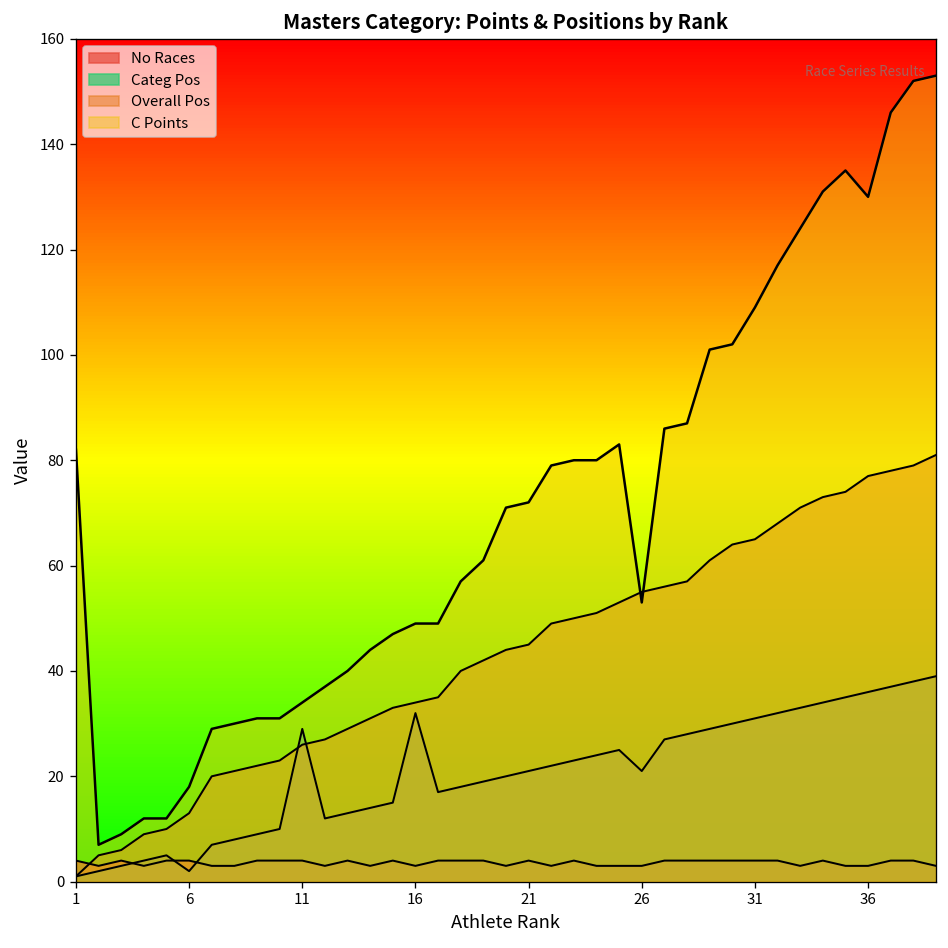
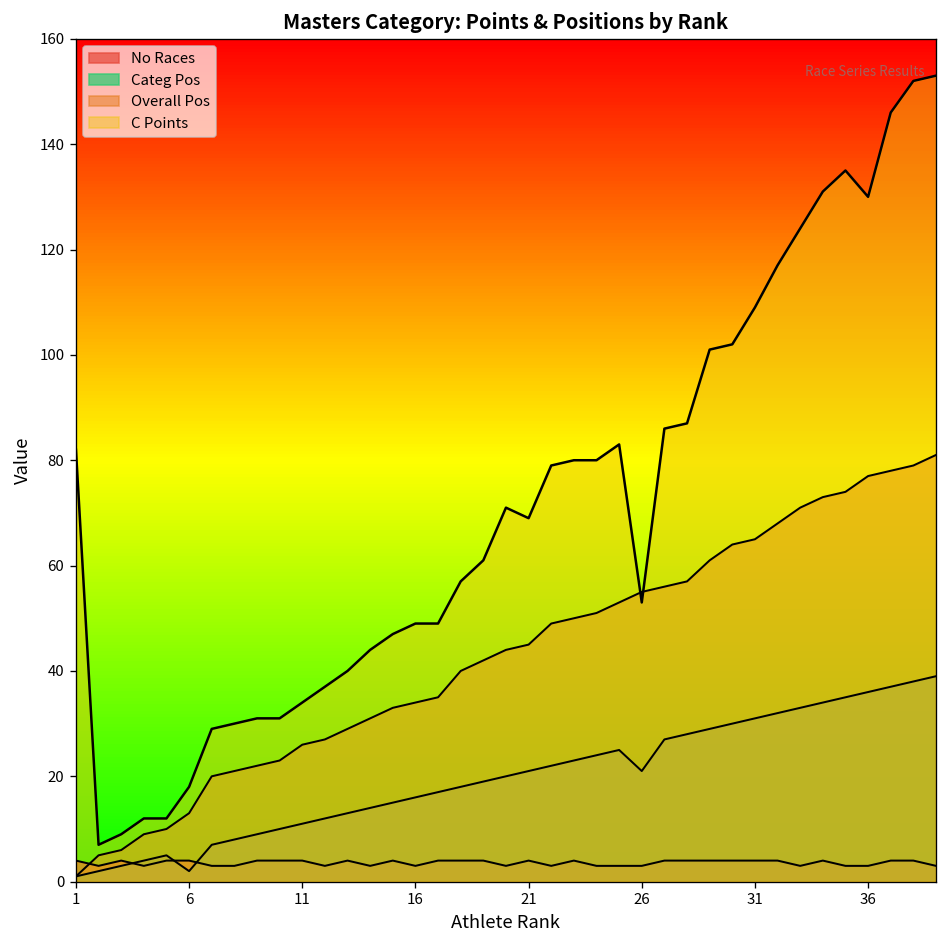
Categ Pos, 11: 29 -> 11
Categ Pos, 16: 32 -> 16
C Points, 21: 72 -> 69
